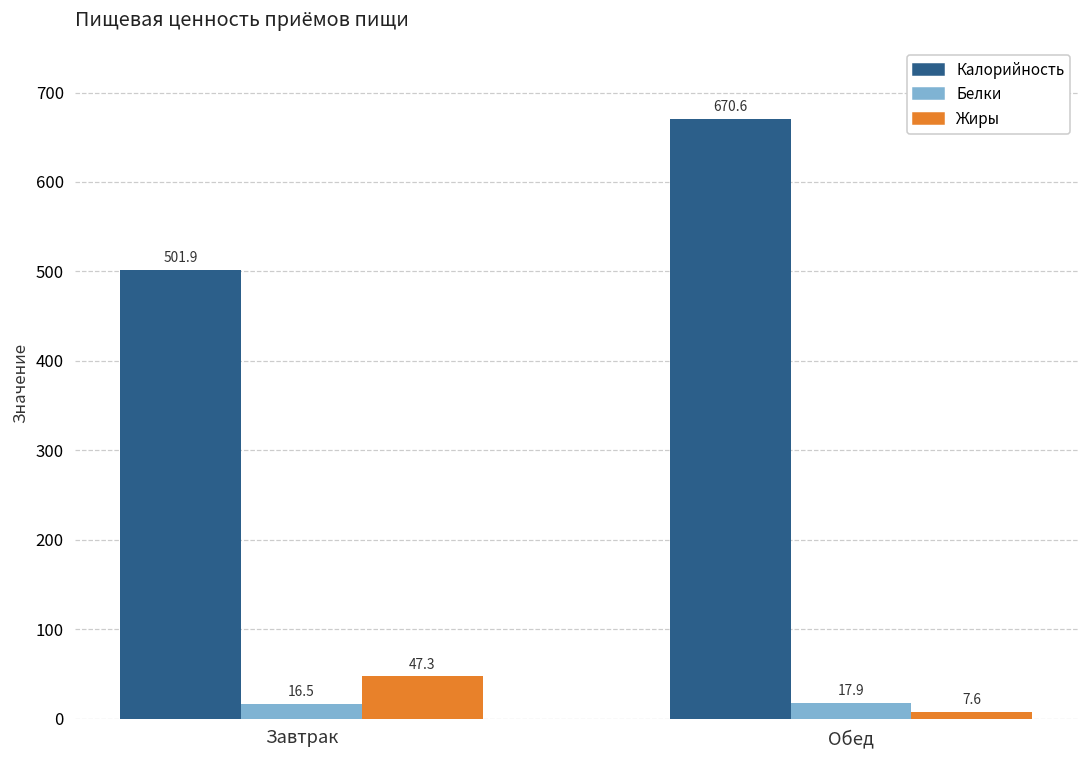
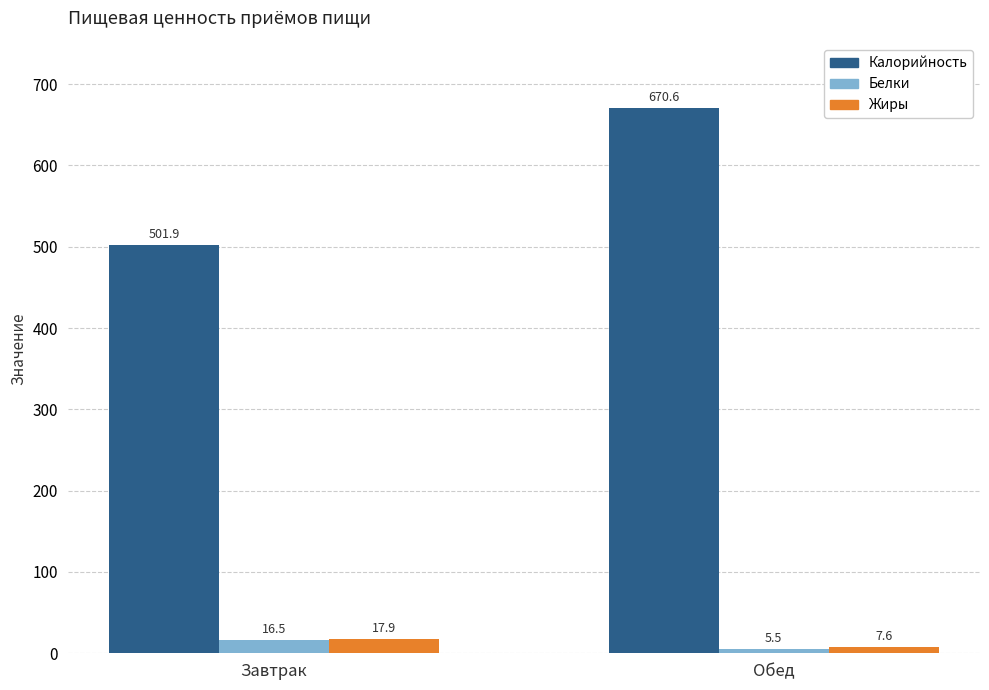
Жиры, Завтрак: 47.3 -> 17.9
Белки, Обед: 17.9 -> 5.5
